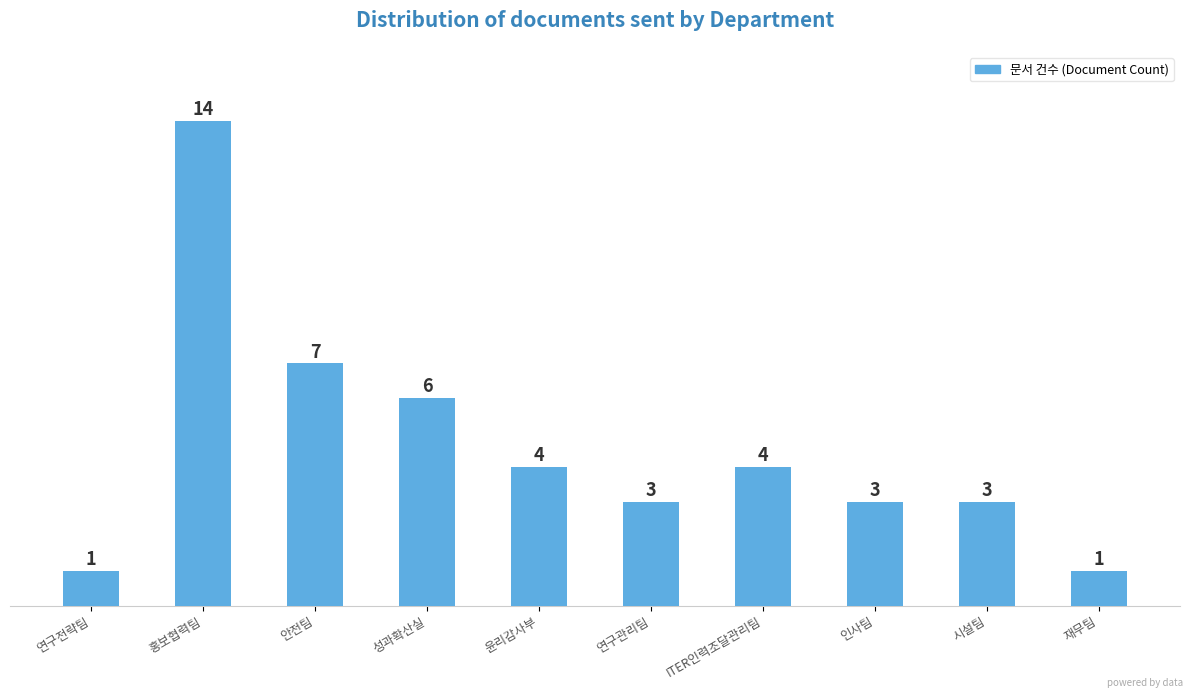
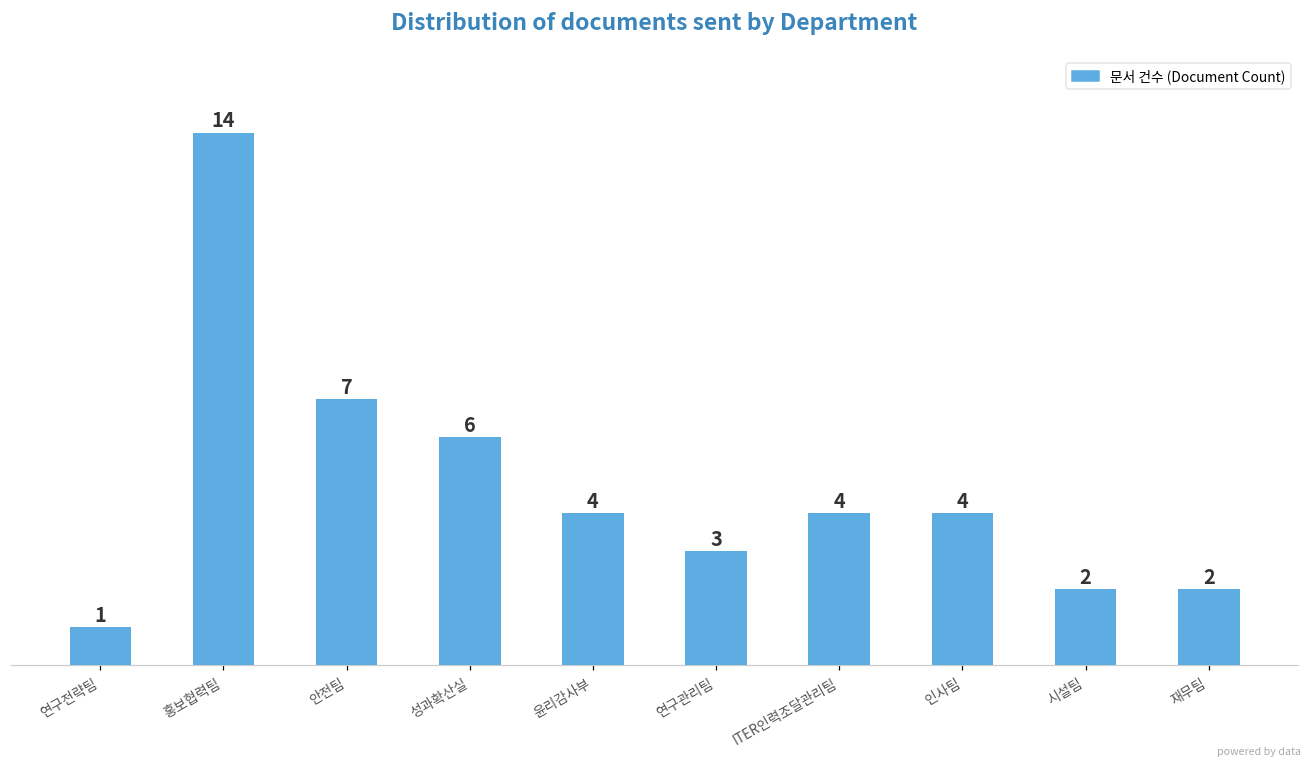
인사팀: 3 -> 4
시설팀: 3 -> 2
재무팀: 1 -> 2
